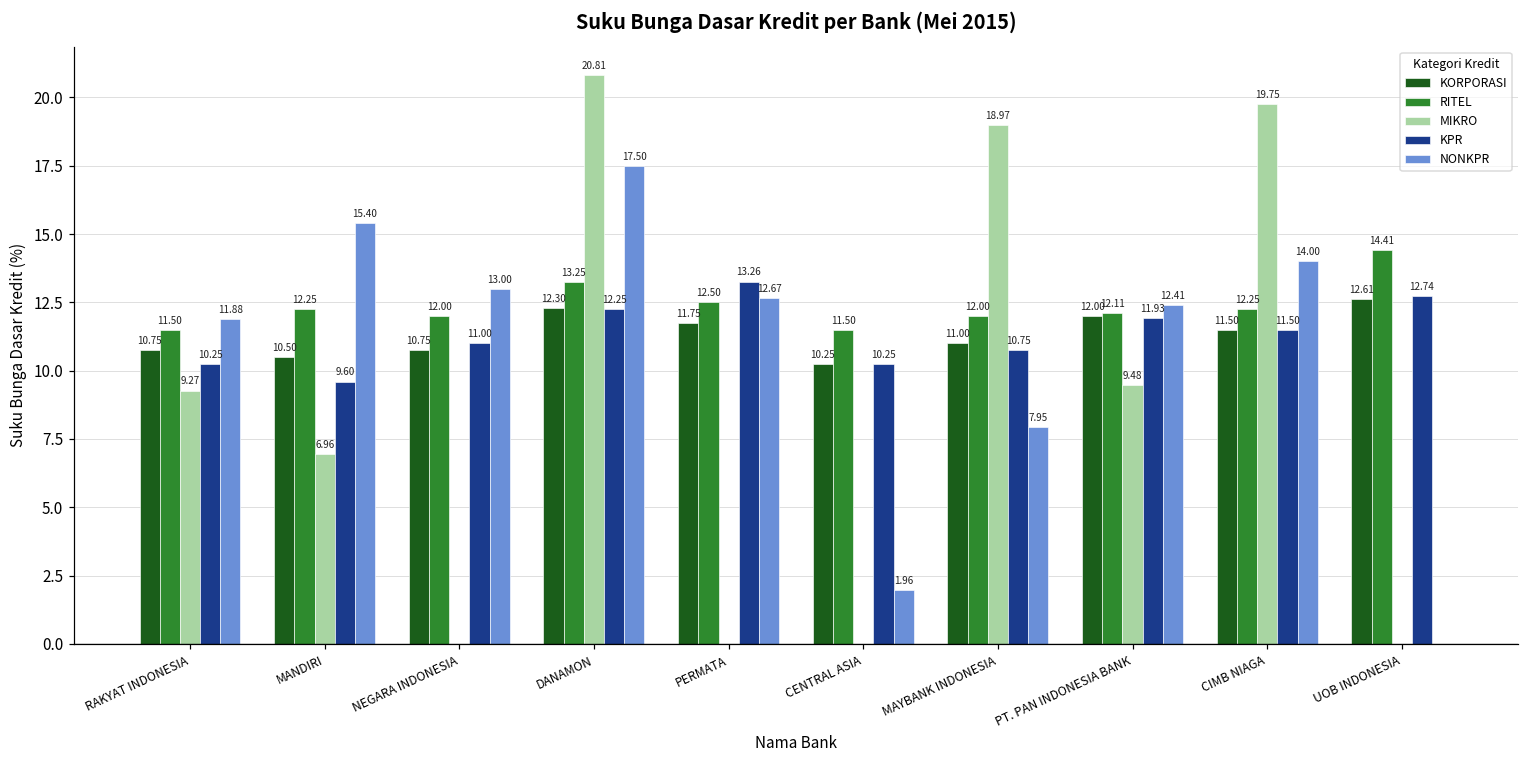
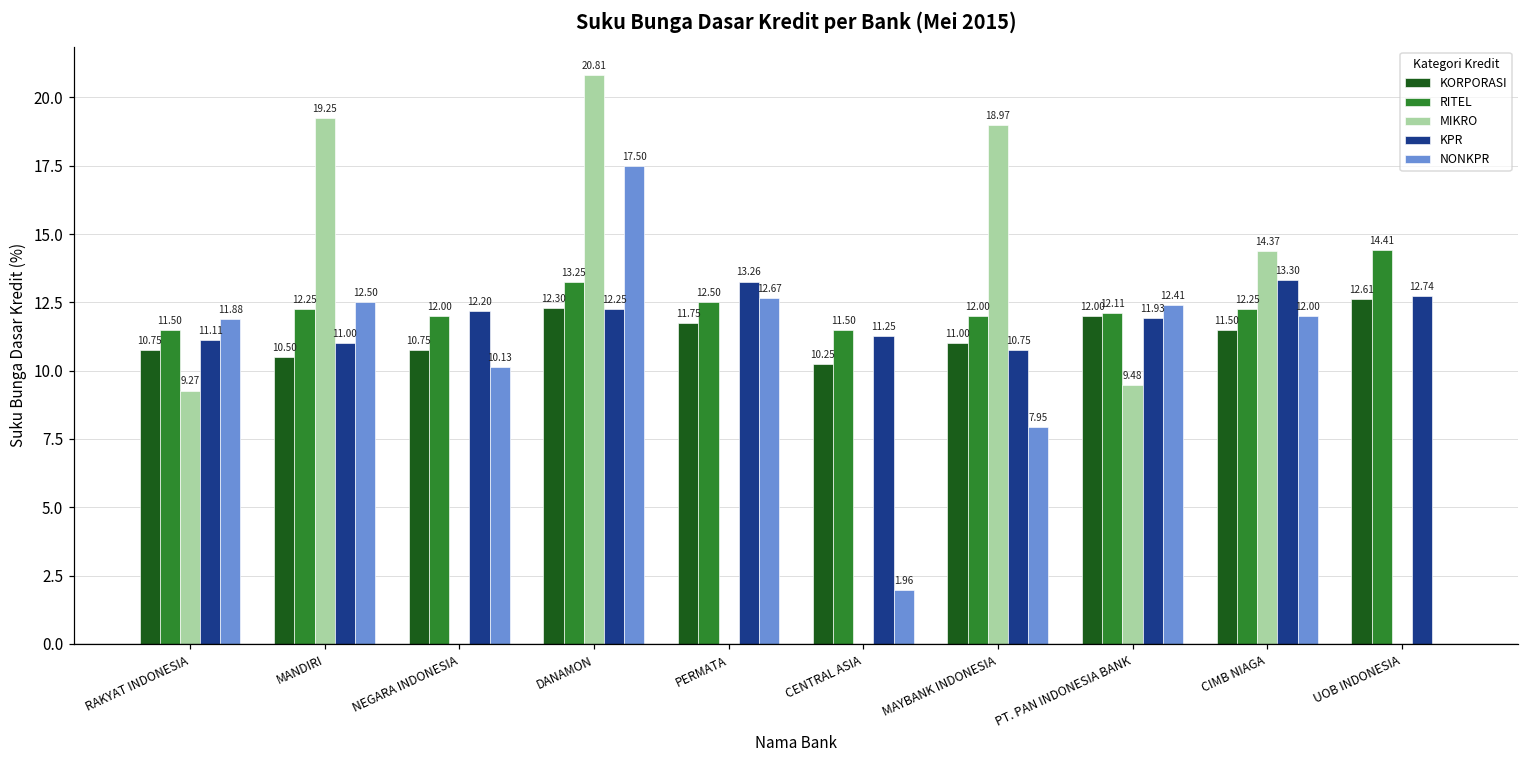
KPR, RAKYAT INDONESIA: 10.25 -> 11.11
MIKRO, MANDIRI: 6.96 -> 19.25
KPR, MANDIRI: 9.60 -> 11.00
NONKPR, MANDIRI: 15.40 -> 12.50
KPR, NEGARA INDONESIA: 11.00 -> 12.20
NONKPR, NEGARA INDONESIA: 13.00 -> 10.13
KPR, CENTRAL ASIA: 10.25 -> 11.25
MIKRO, CIMB NIAGA: 19.75 -> 14.37
KPR, CIMB NIAGA: 11.50 -> 13.30
NONKPR, CIMB NIAGA: 14.00 -> 12.00
